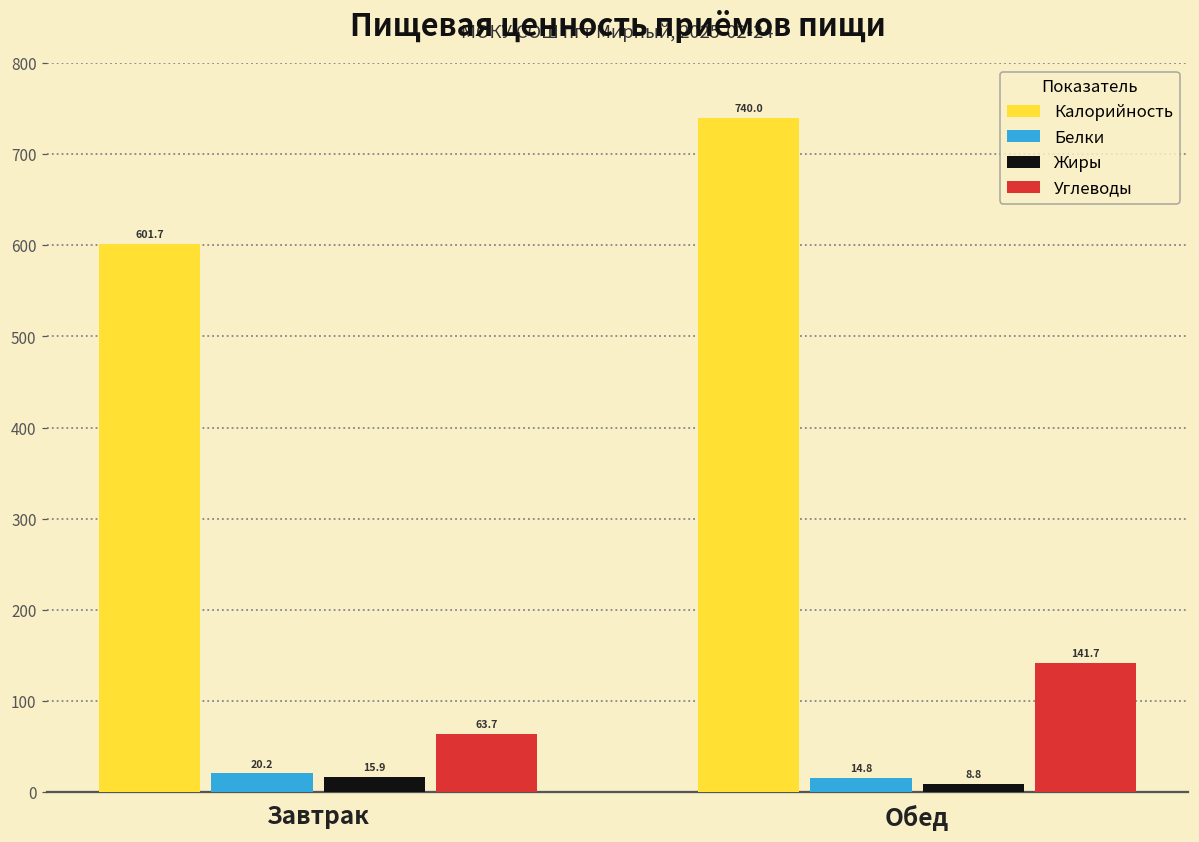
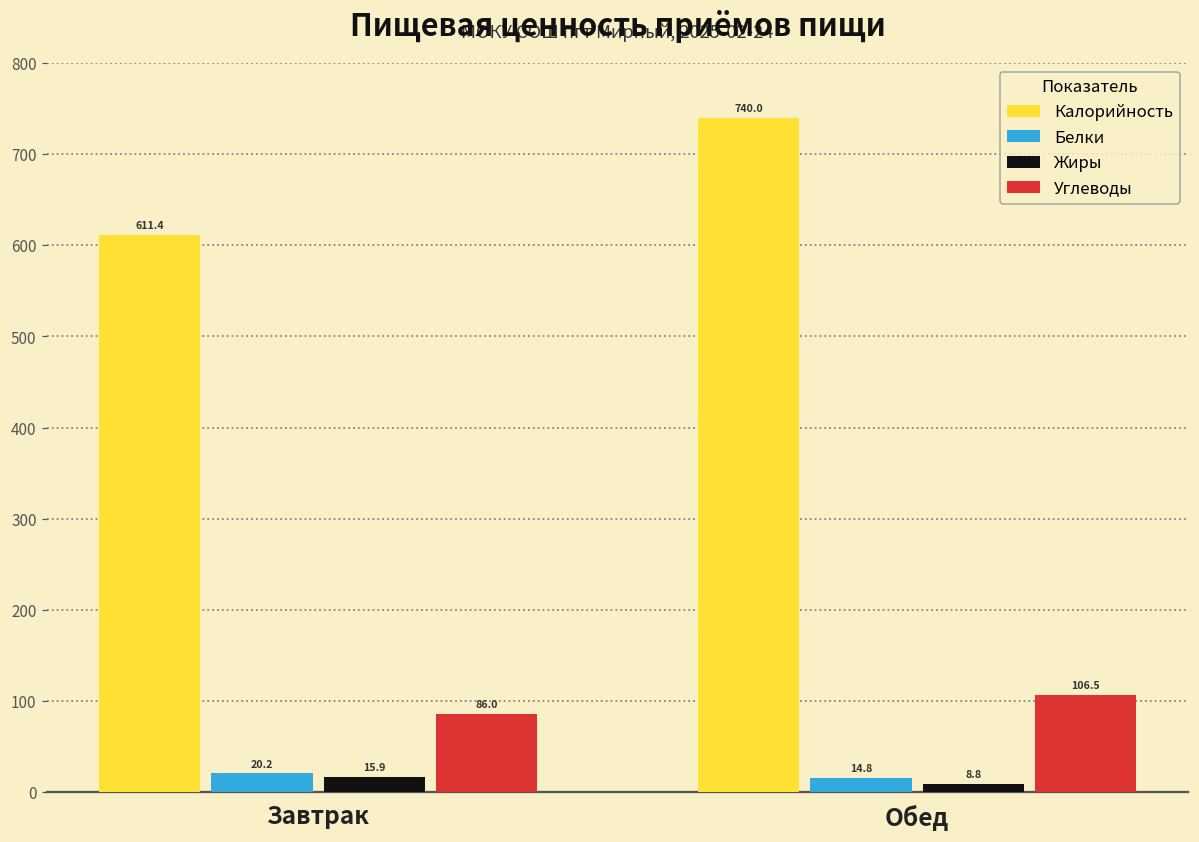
Калорийность, Завтрак: 601.7 -> 611.4
Углеводы, Завтрак: 63.7 -> 86.0
Углеводы, Обед: 141.7 -> 106.5
